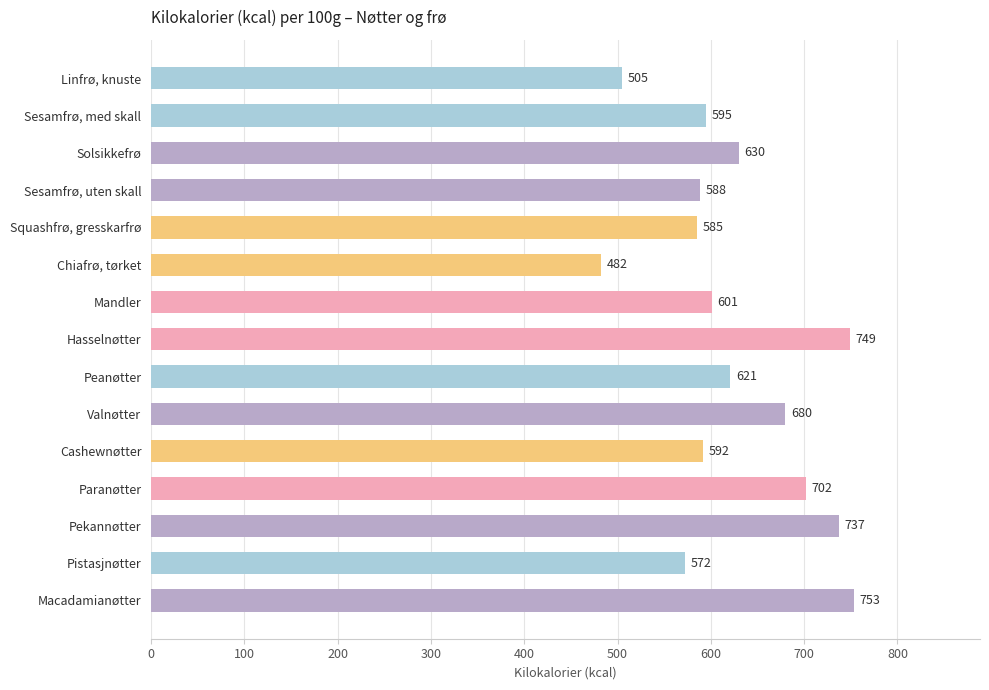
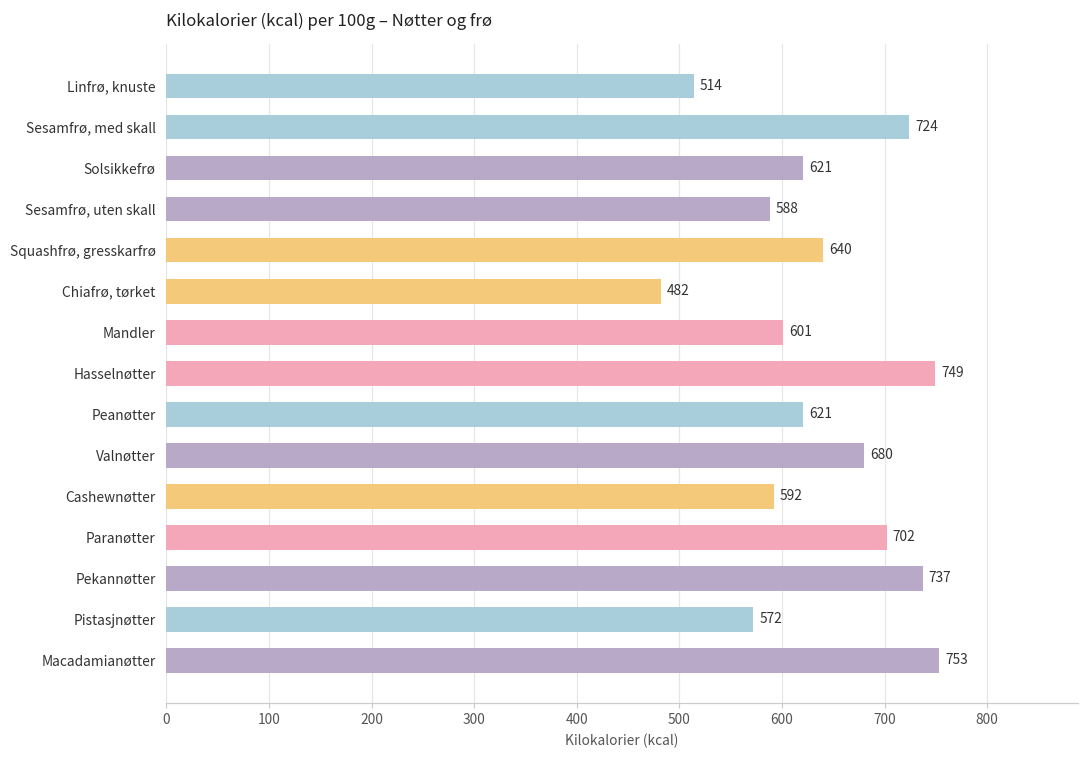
Linfrø, knuste: 505 -> 514
Sesamfrø, med skall: 595 -> 724
Solsikkefrø: 630 -> 621
Squashfrø, gresskarfrø: 585 -> 640
